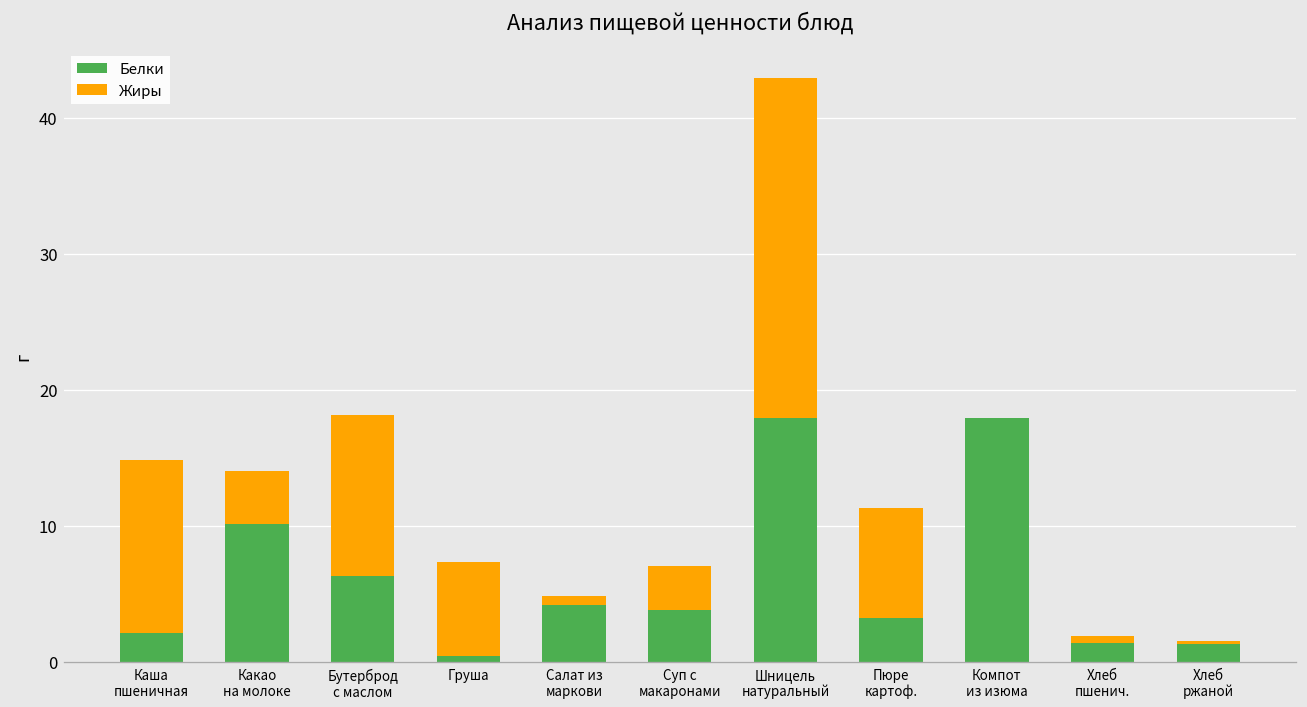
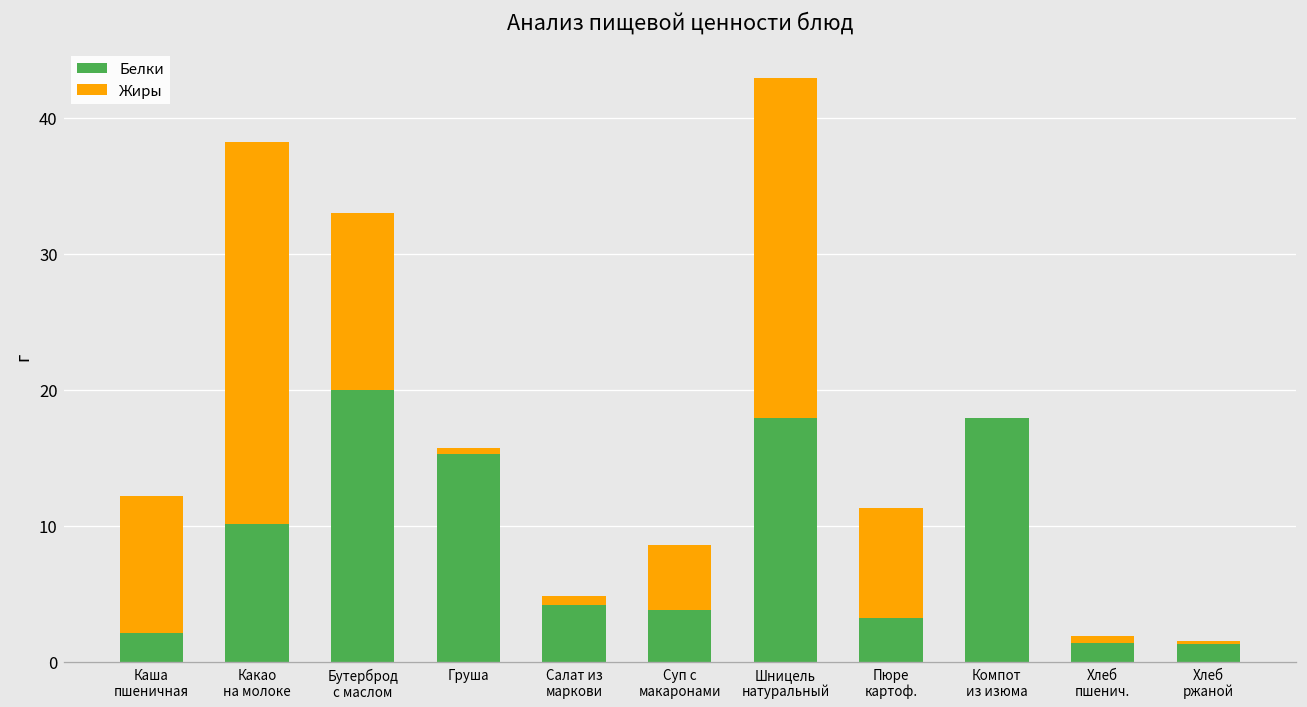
Жиры, Каша пшеничная: 12.7 -> 10.1
Жиры, Какао на молоке: 3.9 -> 28.1
Белки, Бутерброд с маслом: 6.3 -> 20.0
Жиры, Бутерброд с маслом: 11.8 -> 13.0
Белки, Груша: 0.4 -> 15.3
Жиры, Груша: 6.9 -> 0.4
Жиры, Суп с макаронами: 3.2 -> 4.8
